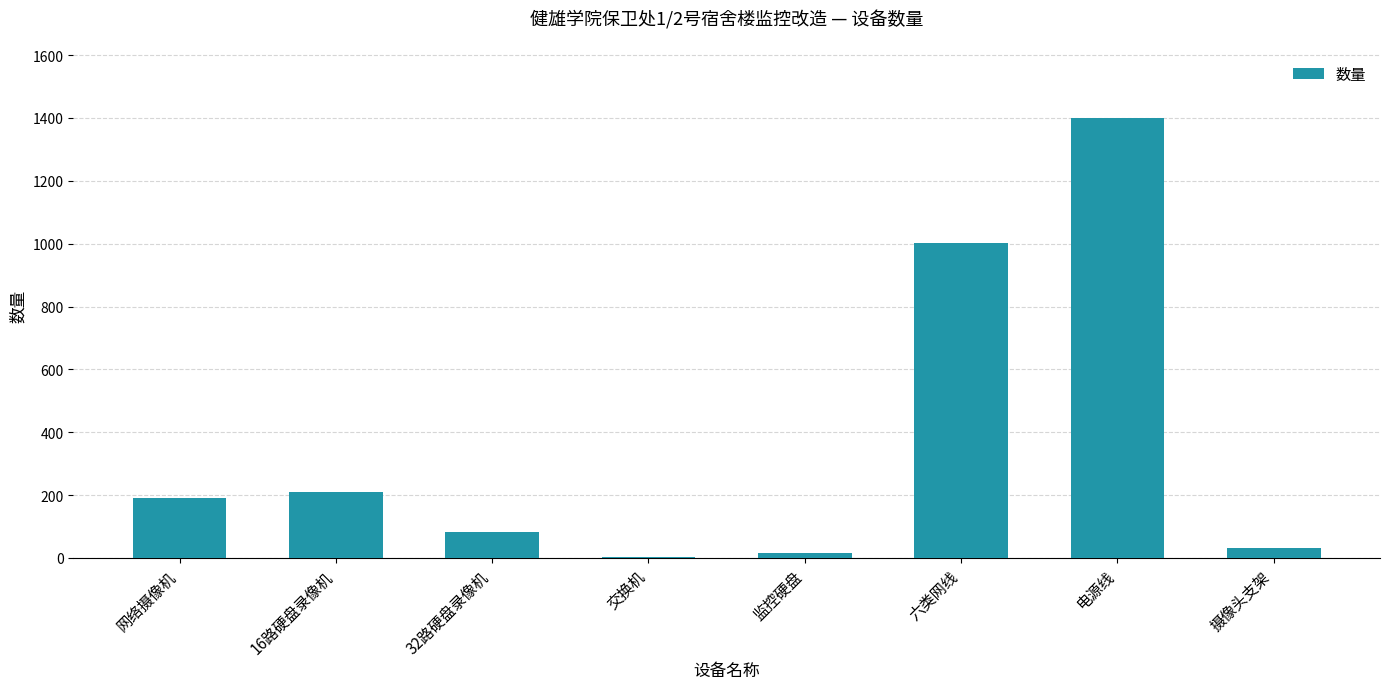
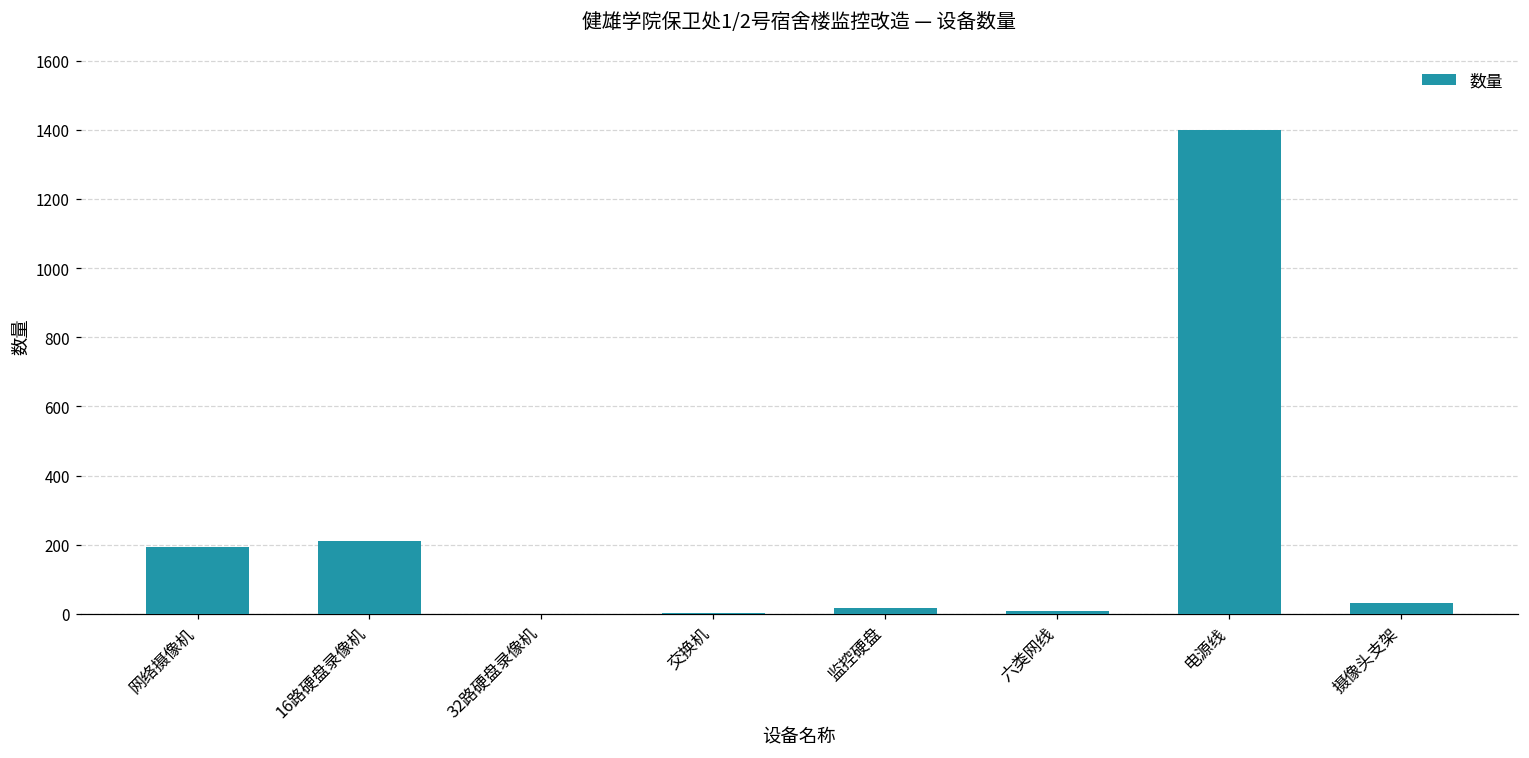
32路硬盘录像机: 80 -> 0
六类网线: 1000 -> 10
